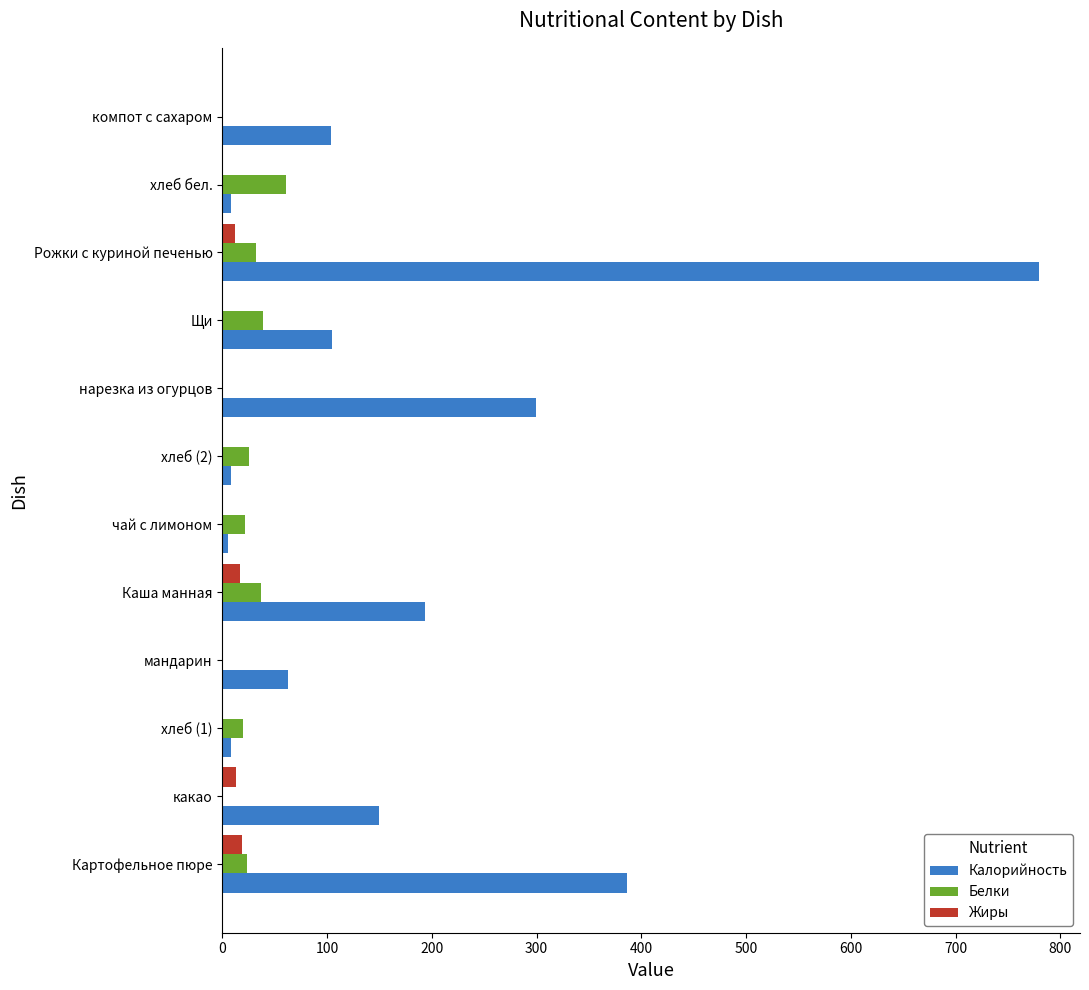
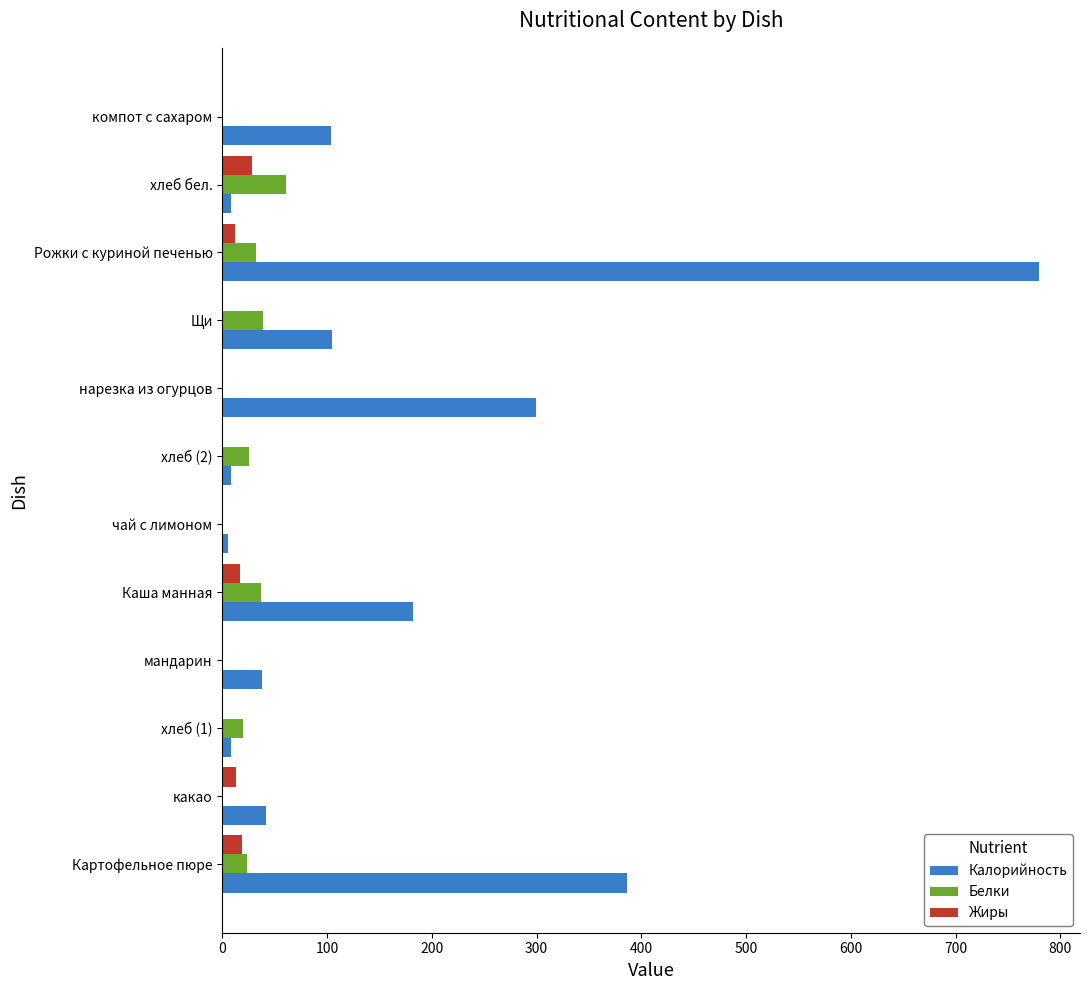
Жиры, хлеб бел.: 0 -> 28
Белки, чай с лимоном: 22 -> 0
Калорийность, Каша манная: 194 -> 182
Калорийность, мандарин: 63 -> 38
Калорийность, какао: 150 -> 42
